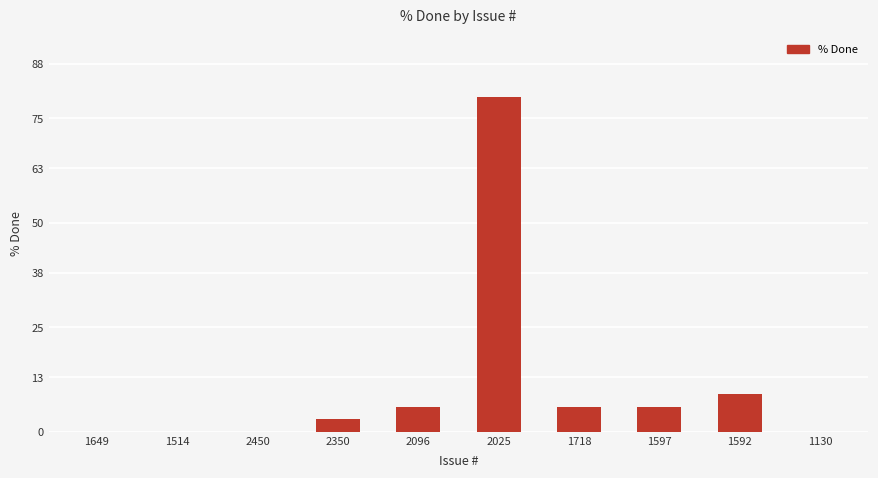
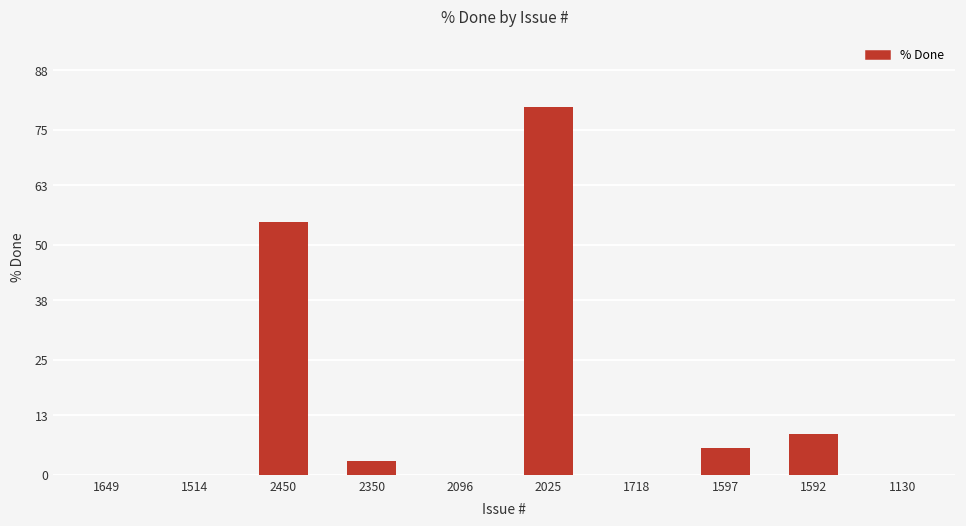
2450: 0 -> 55
2096: 6 -> 0
1718: 6 -> 0
